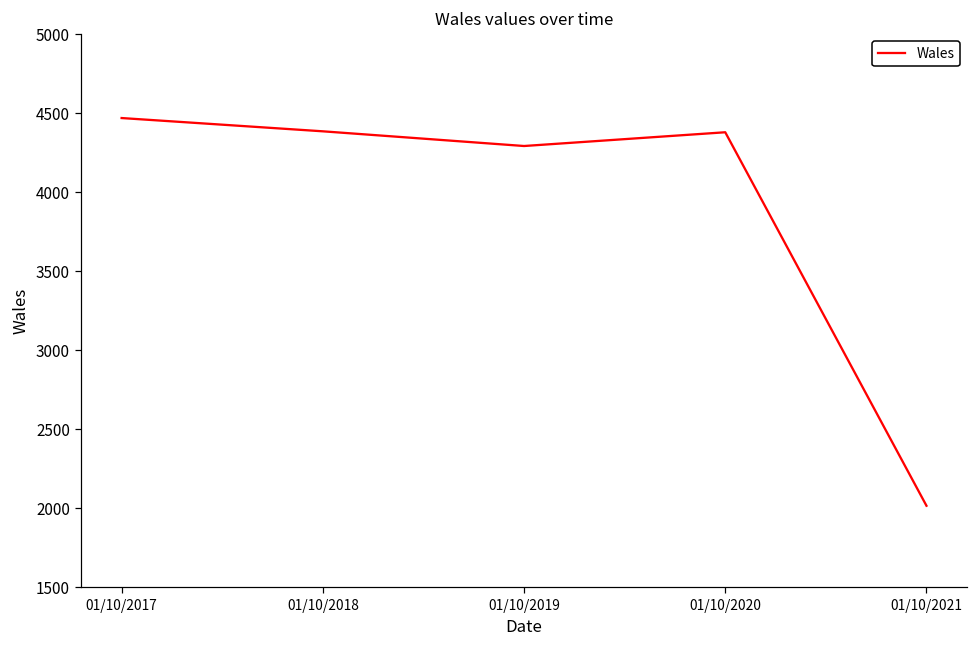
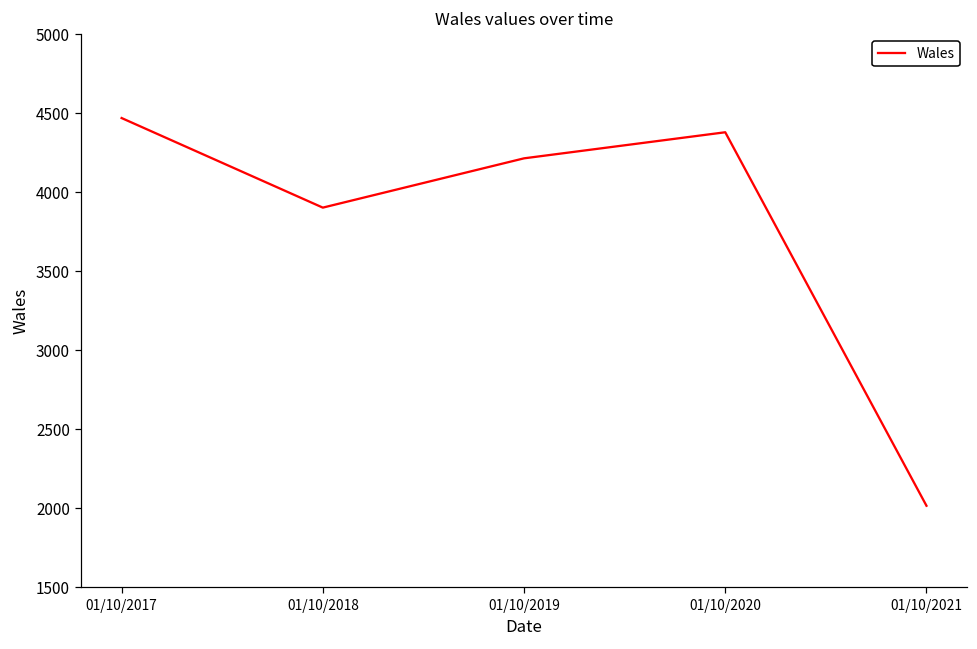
01/10/2018: 4390 -> 3900
01/10/2019: 4290 -> 4220
